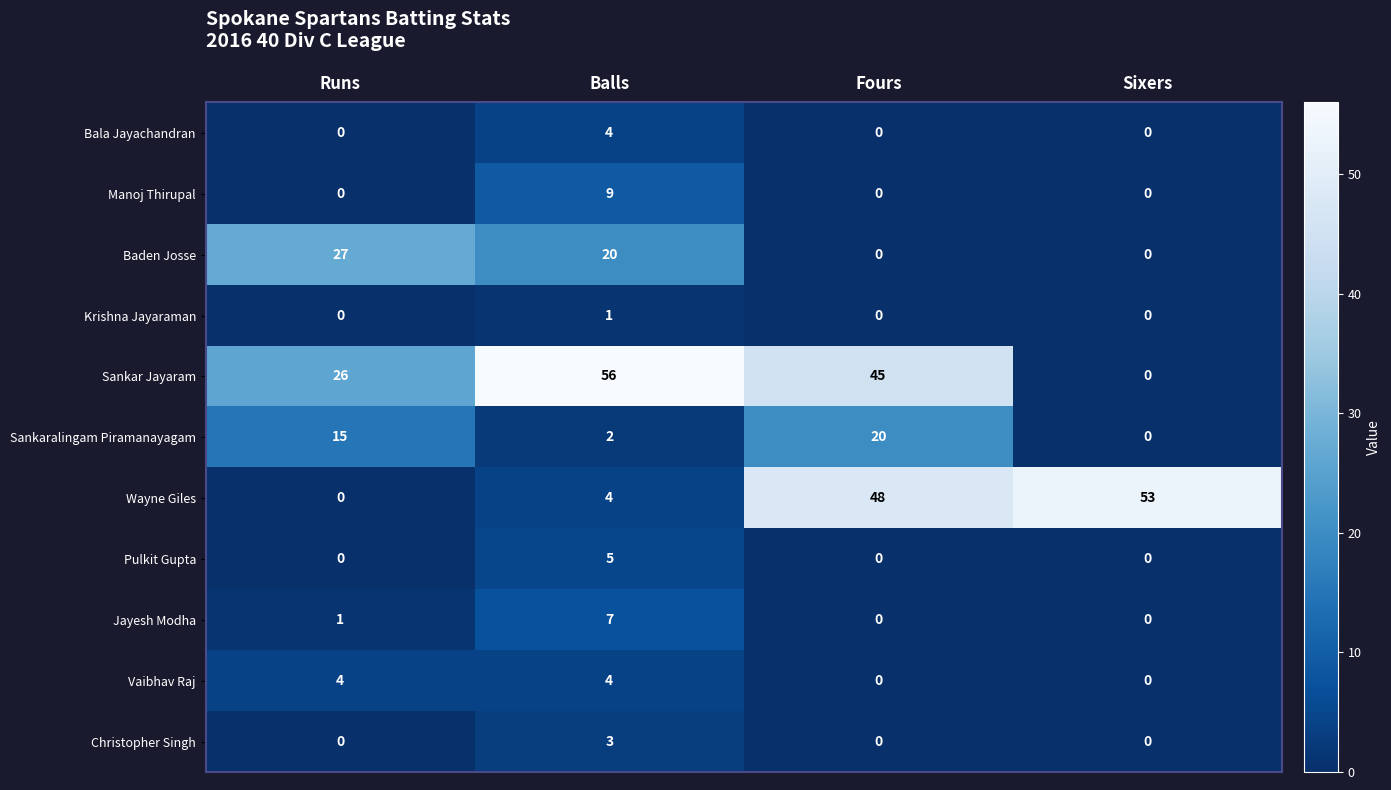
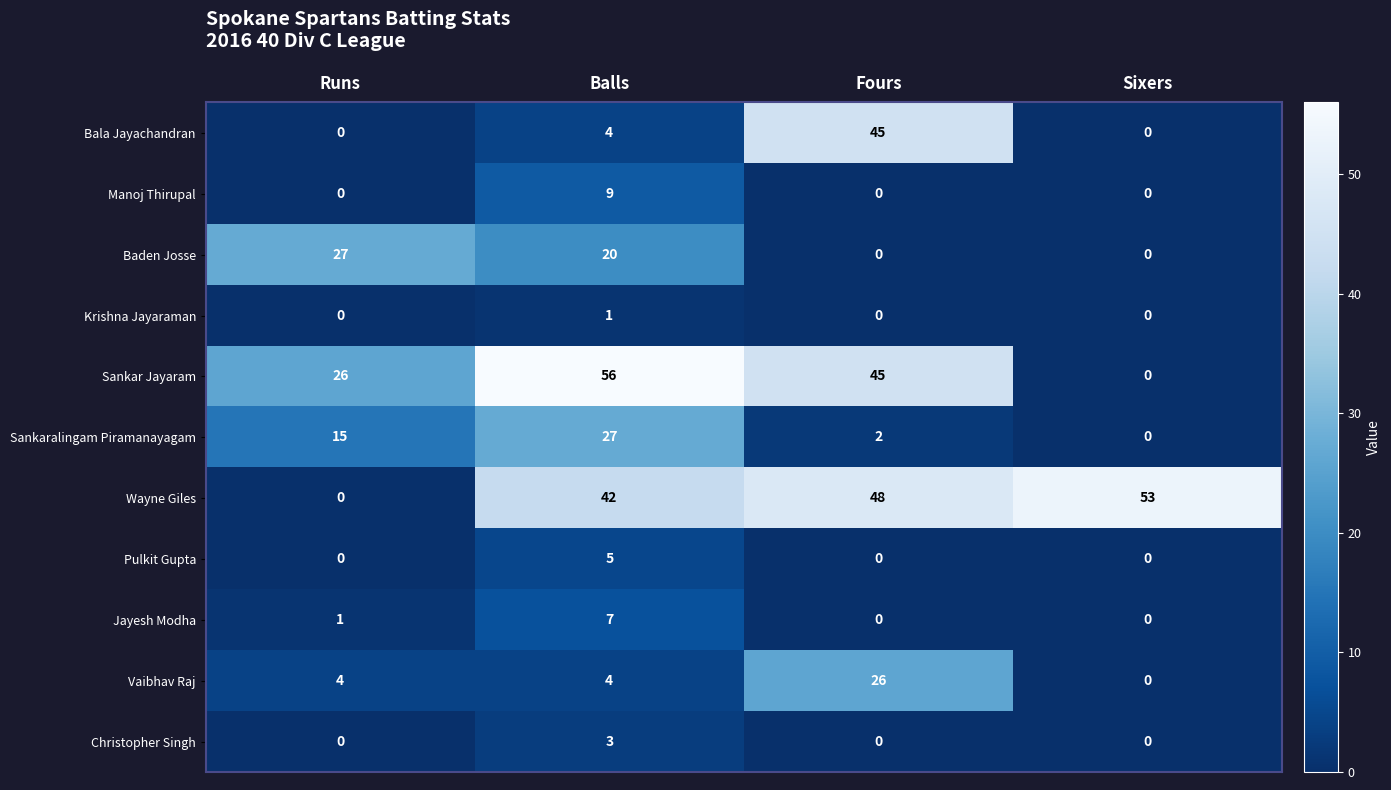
Bala Jayachandran, Fours: 0 -> 45
Sankaralingam Piramanayagam, Balls: 2 -> 27
Sankaralingam Piramanayagam, Fours: 20 -> 2
Wayne Giles, Balls: 4 -> 42
Vaibhav Raj, Fours: 0 -> 26
